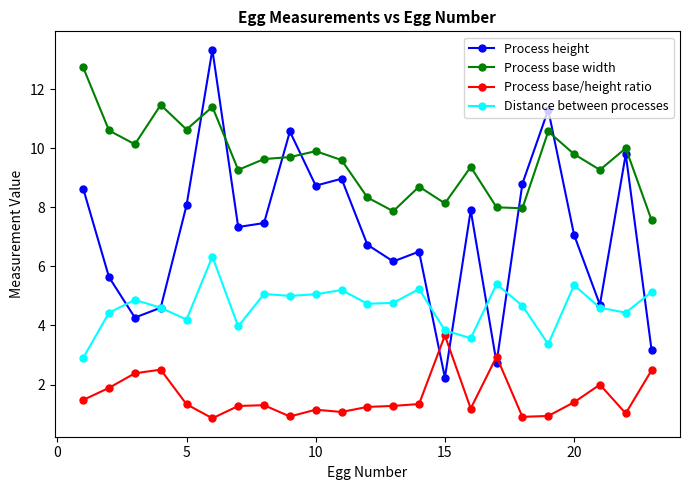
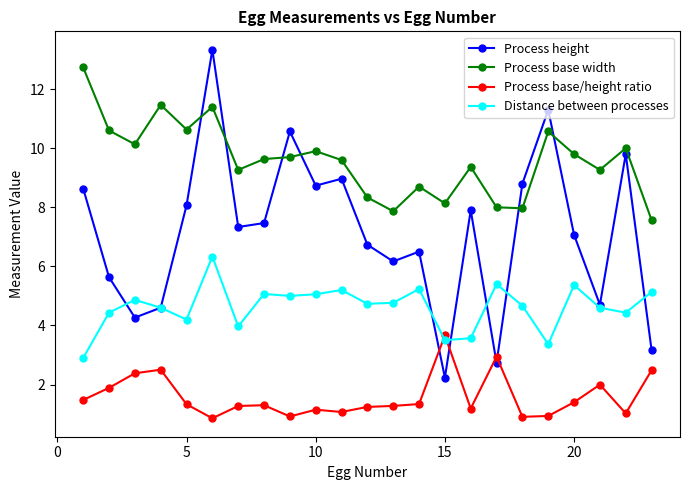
Distance between processes, 15: 3.8 -> 3.5
